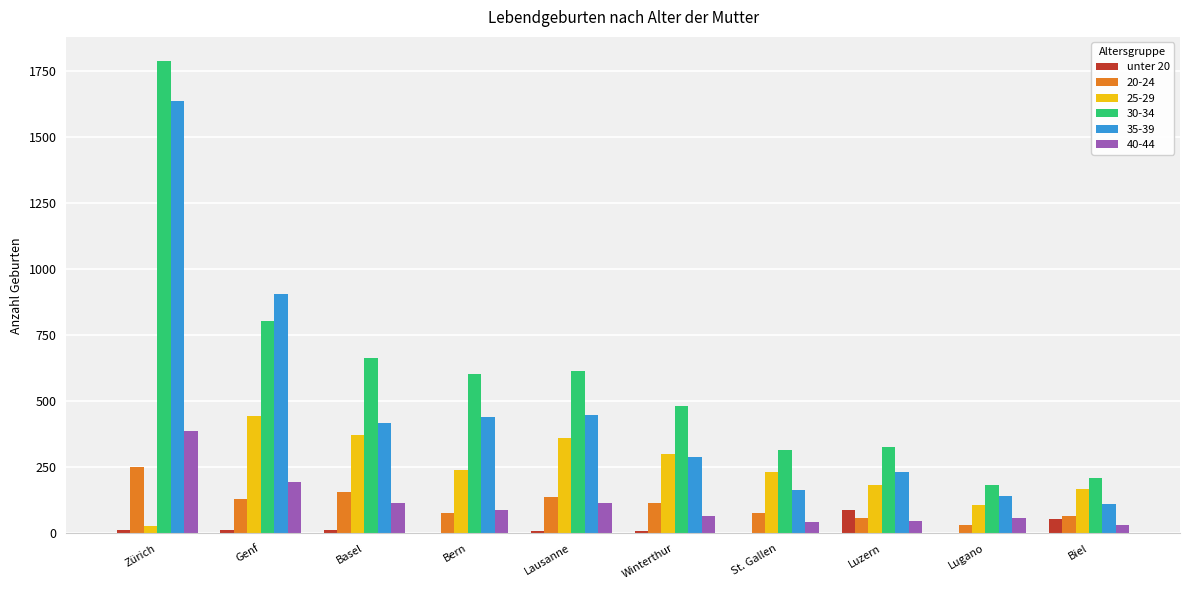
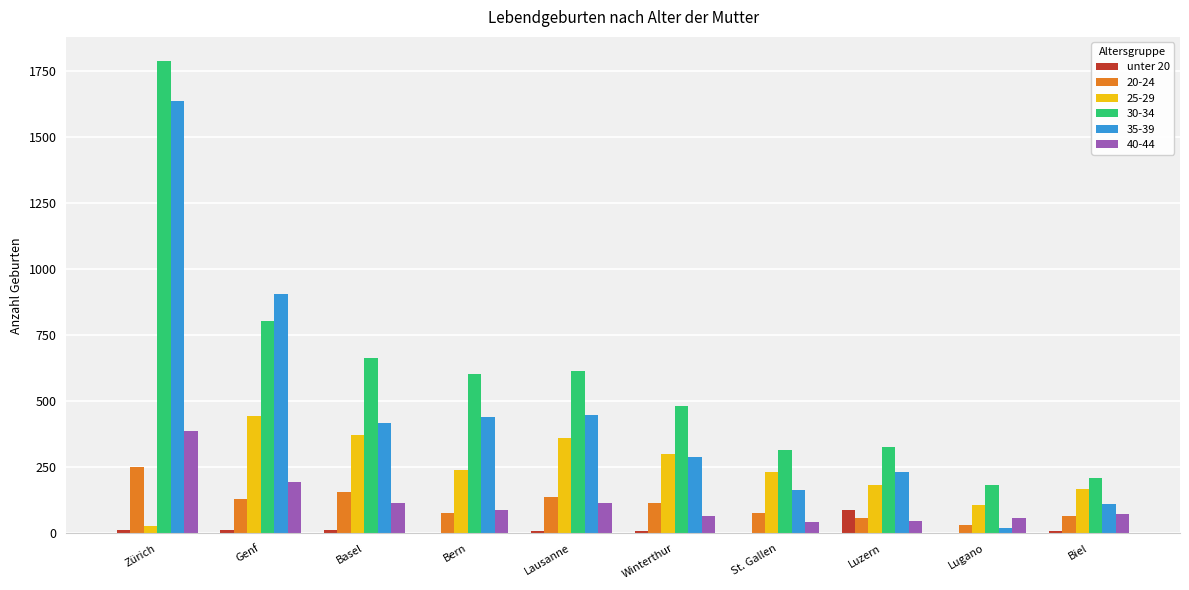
35-39, Lugano: 140 -> 20
unter 20, Biel: 50 -> 10
40-44, Biel: 30 -> 70
